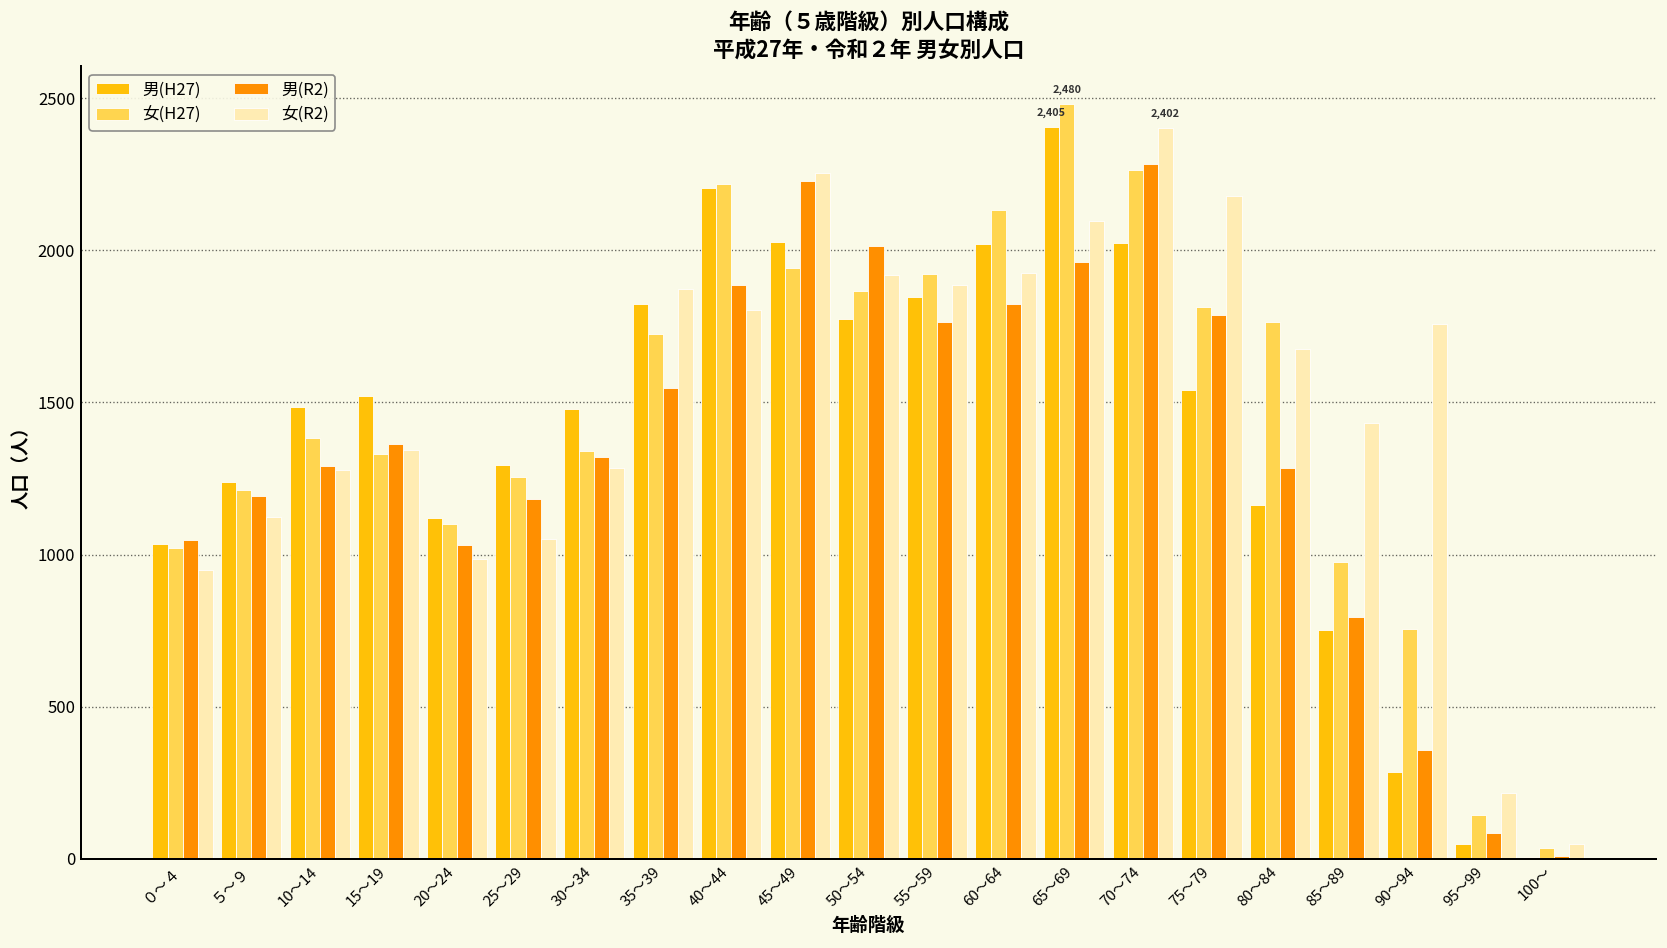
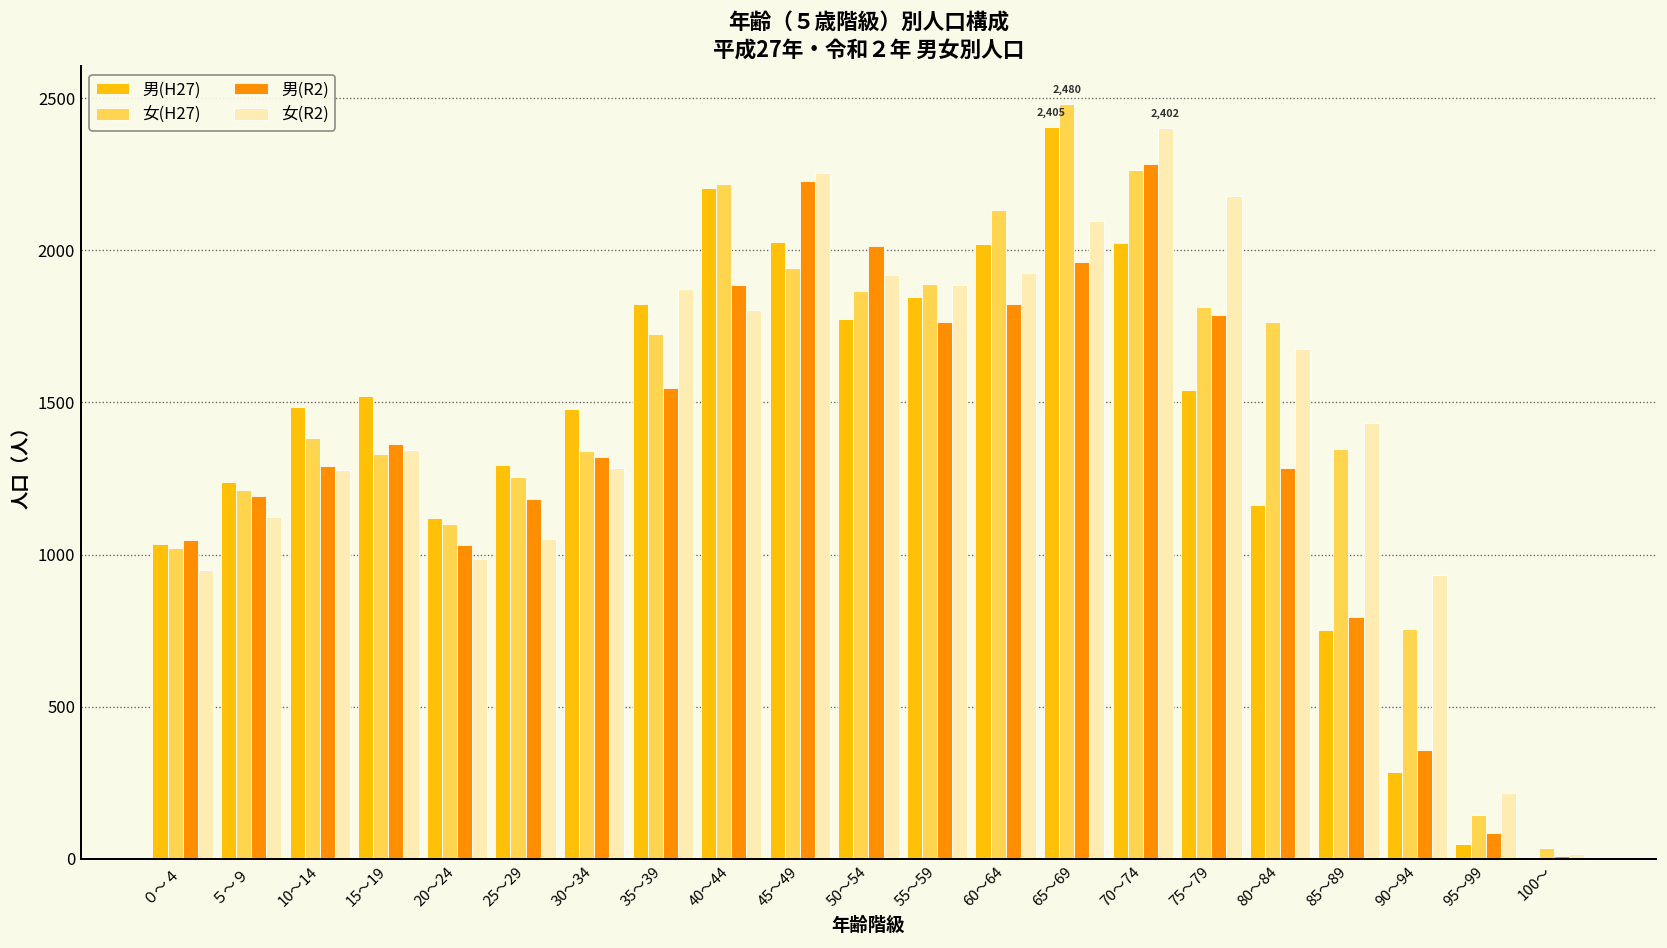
女(H27), 55～59: 1920 -> 1890
女(H27), 85～89: 980 -> 1350
女(R2), 90～94: 1760 -> 930
女(R2), 100～: 50 -> 20
